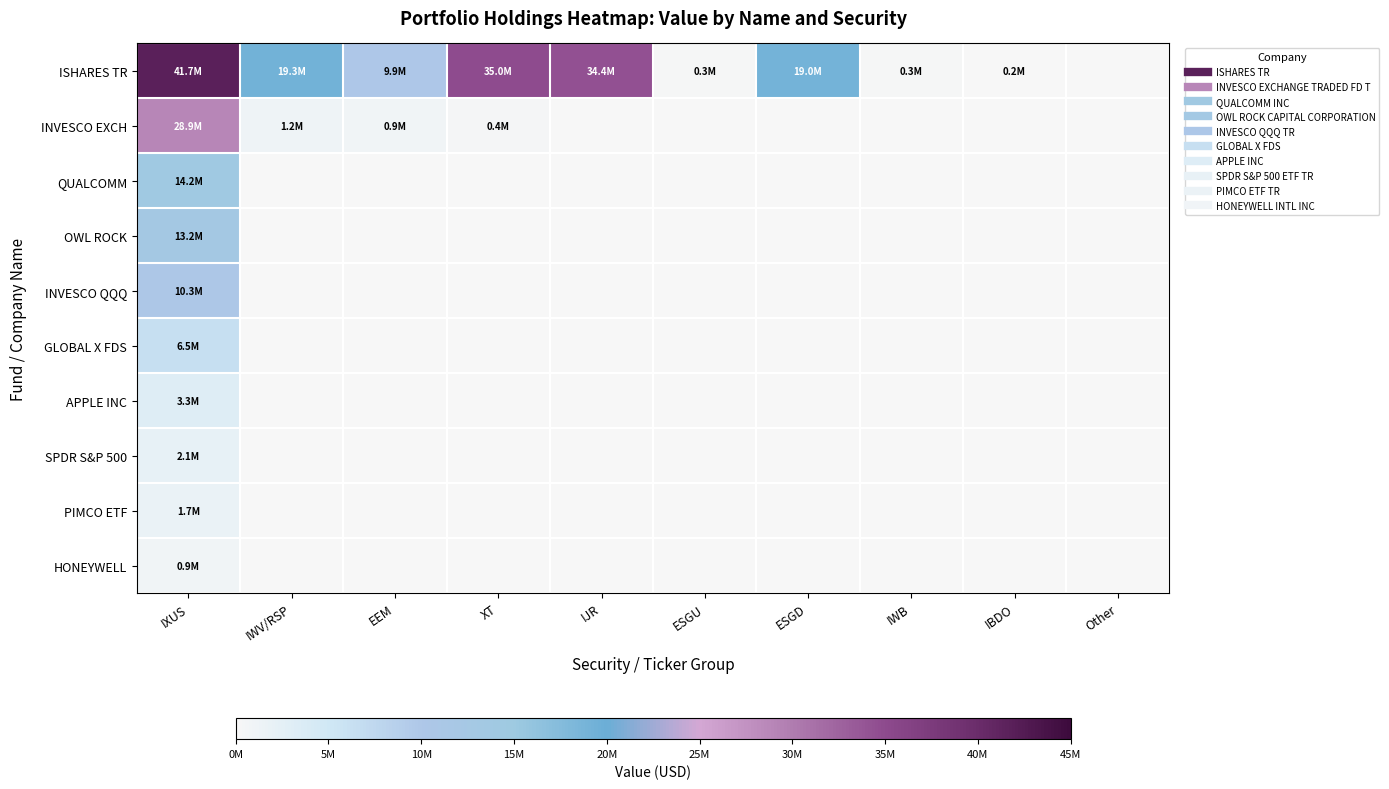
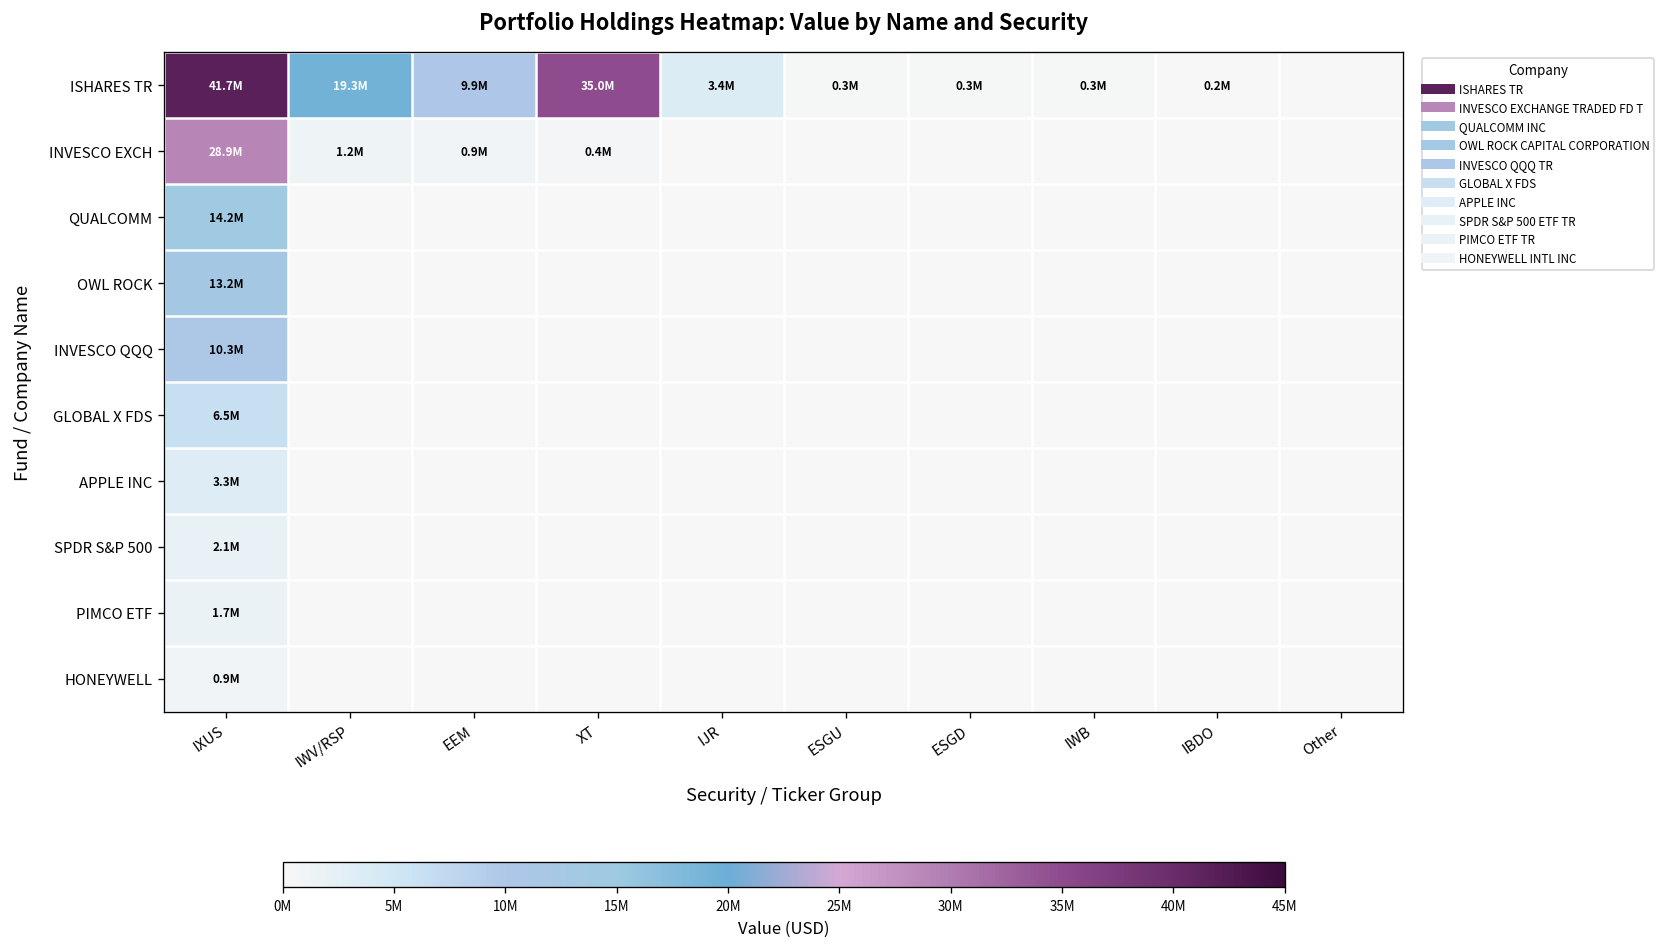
ISHARES TR, IJR: 34.4M -> 3.4M
ISHARES TR, ESGD: 19.0M -> 0.3M
